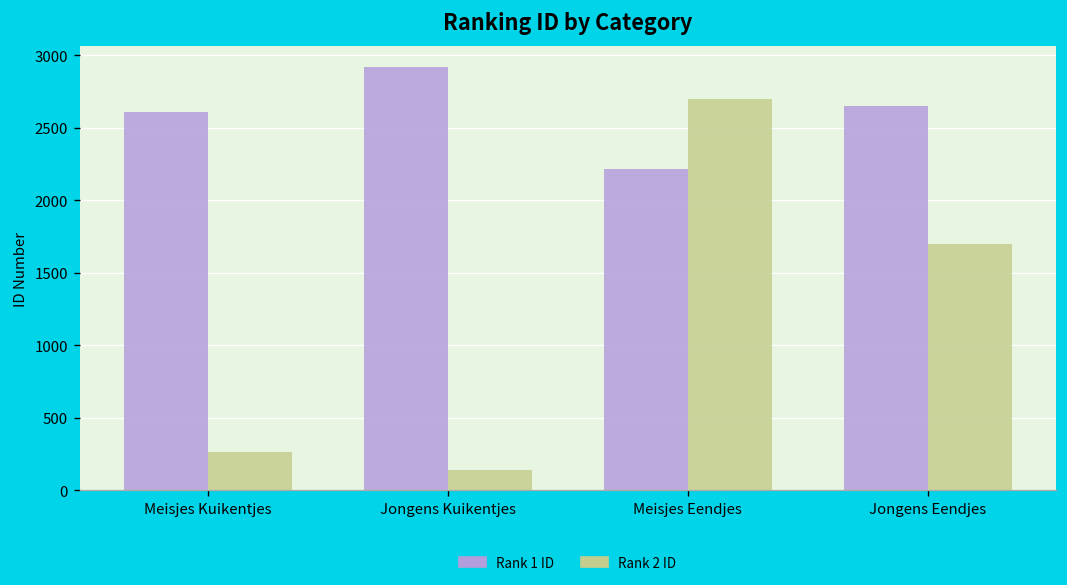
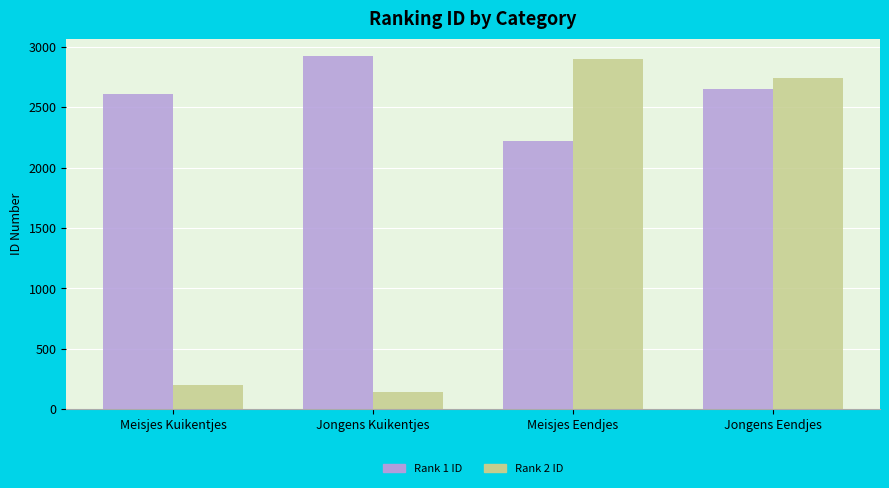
Rank 2 ID, Meisjes Kuikentjes: 270 -> 200
Rank 2 ID, Meisjes Eendjes: 2700 -> 2900
Rank 2 ID, Jongens Eendjes: 1700 -> 2740
